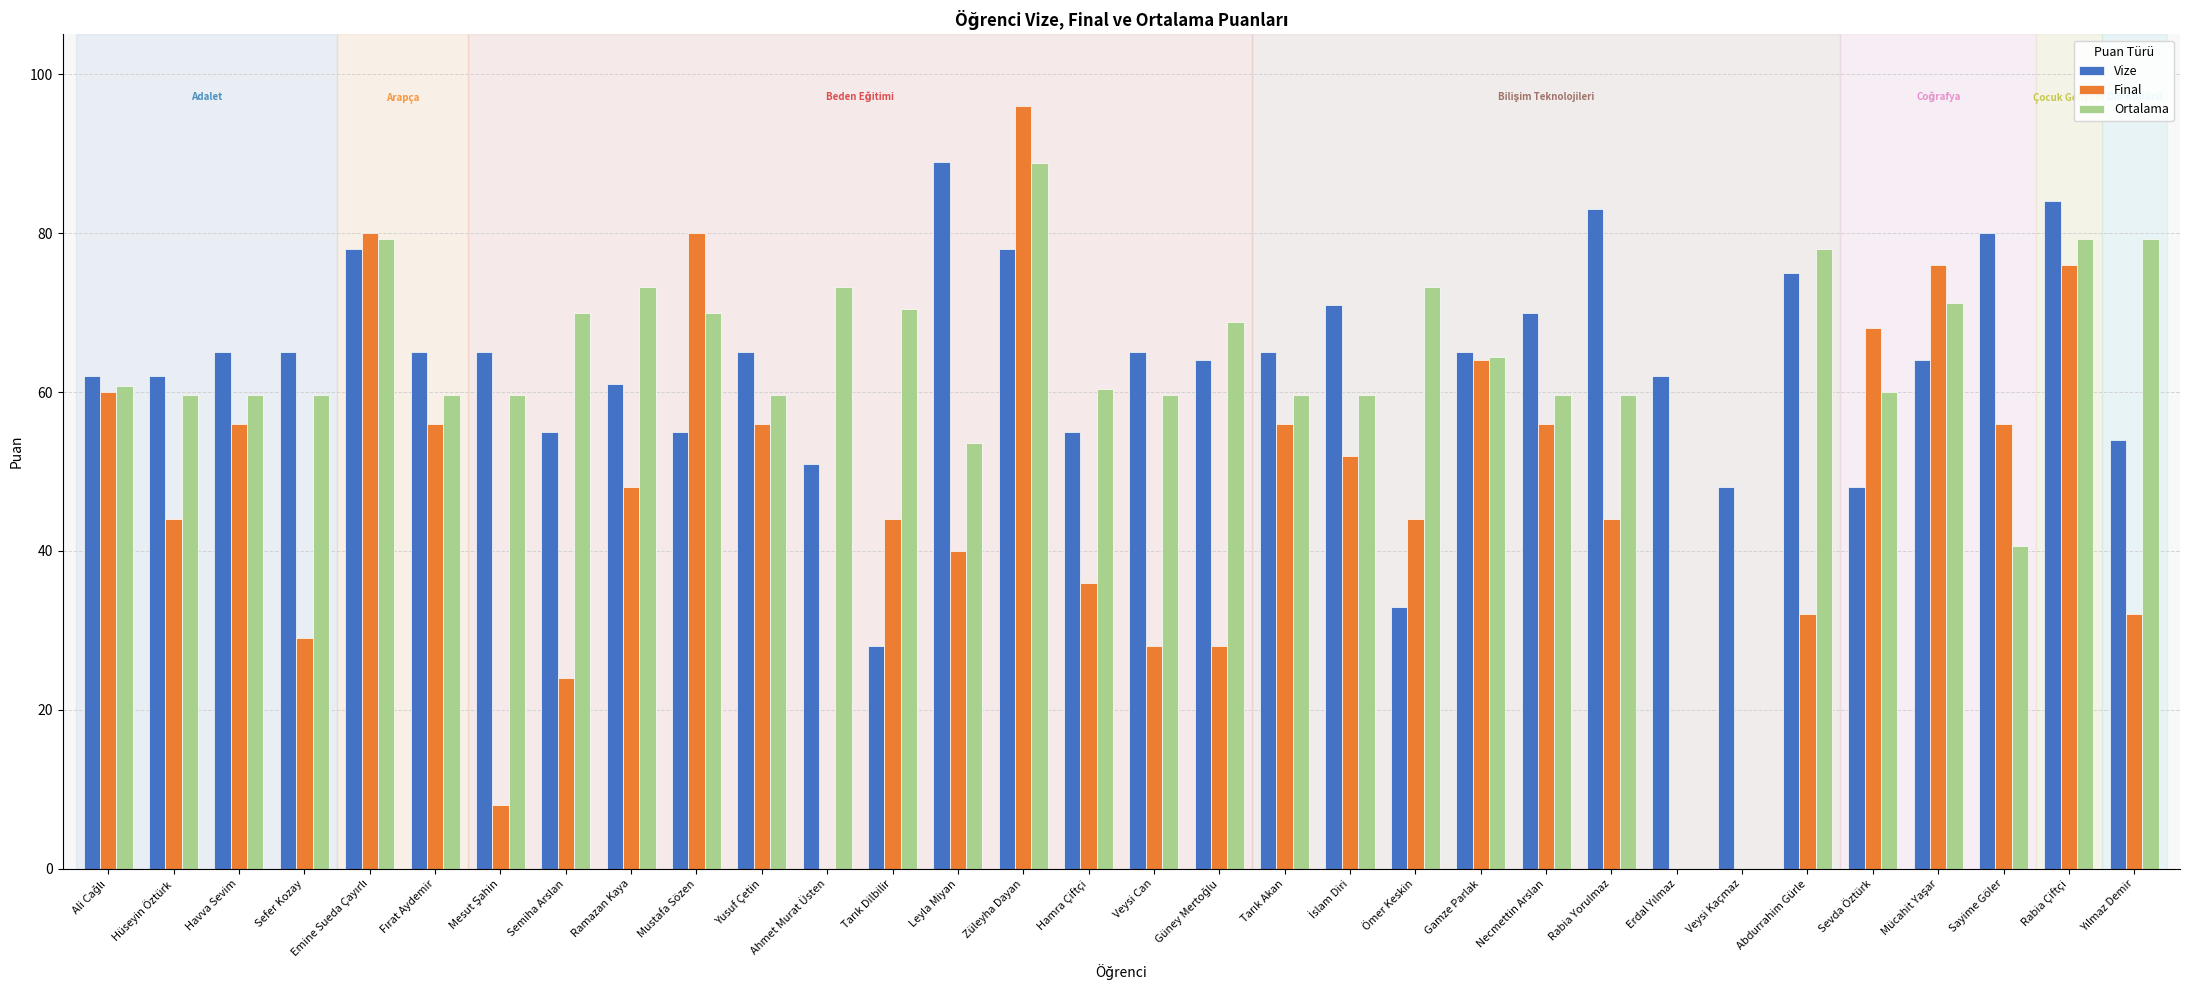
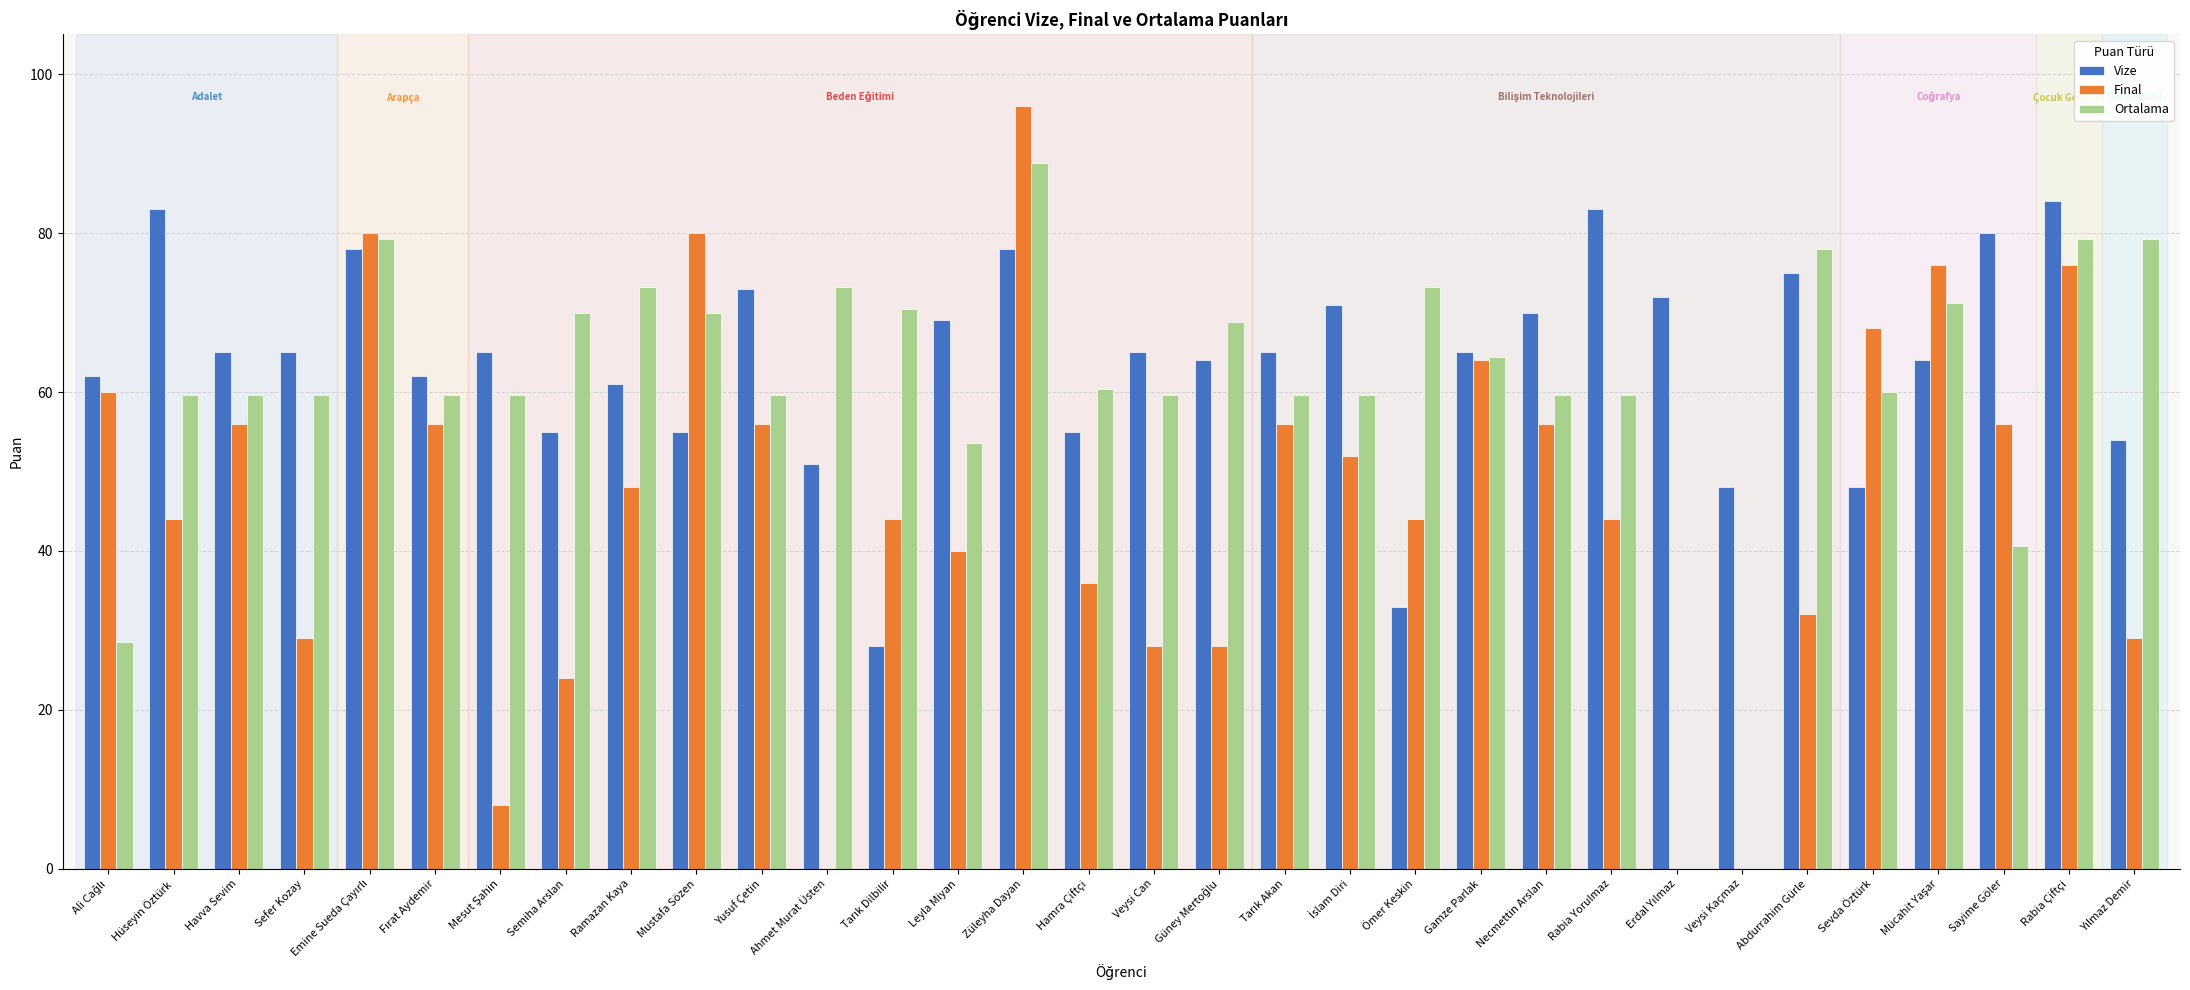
Ortalama, Ali Cağlı: 61 -> 29
Vize, Hüseyin Öztürk: 62 -> 83
Vize, Fırat Aydemir: 65 -> 62
Vize, Yusuf Çetin: 65 -> 73
Vize, Leyla Miyan: 89 -> 69
Vize, Erdal Yılmaz: 62 -> 72
Final, Yılmaz Demir: 32 -> 29
